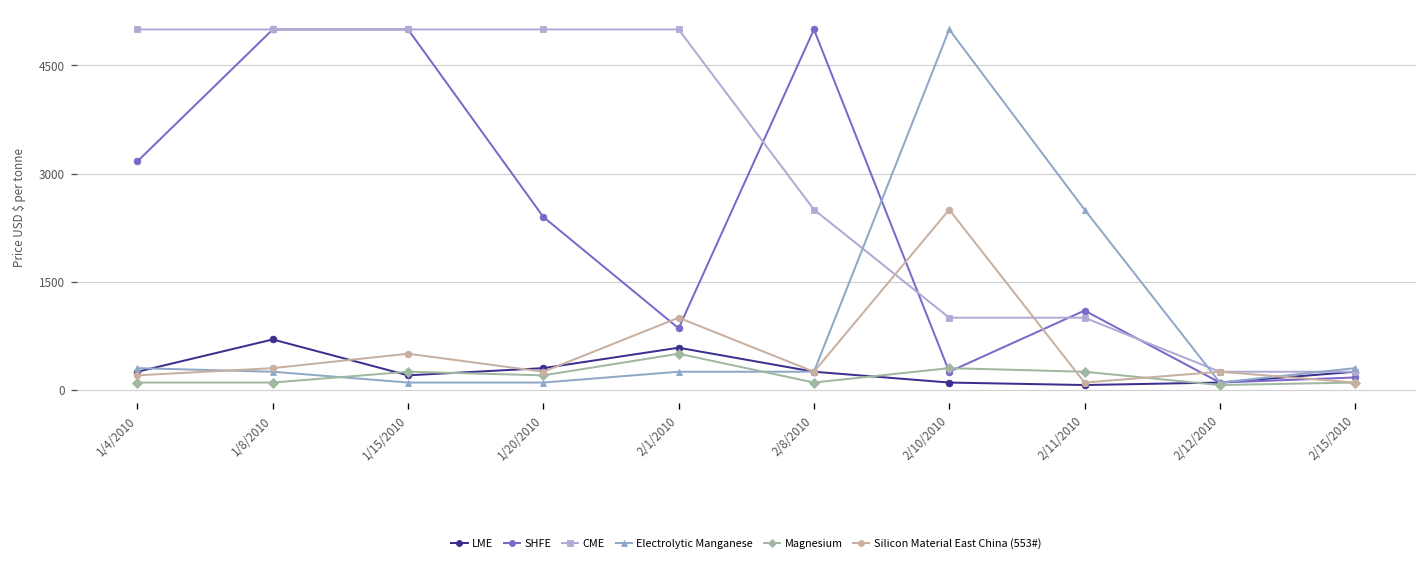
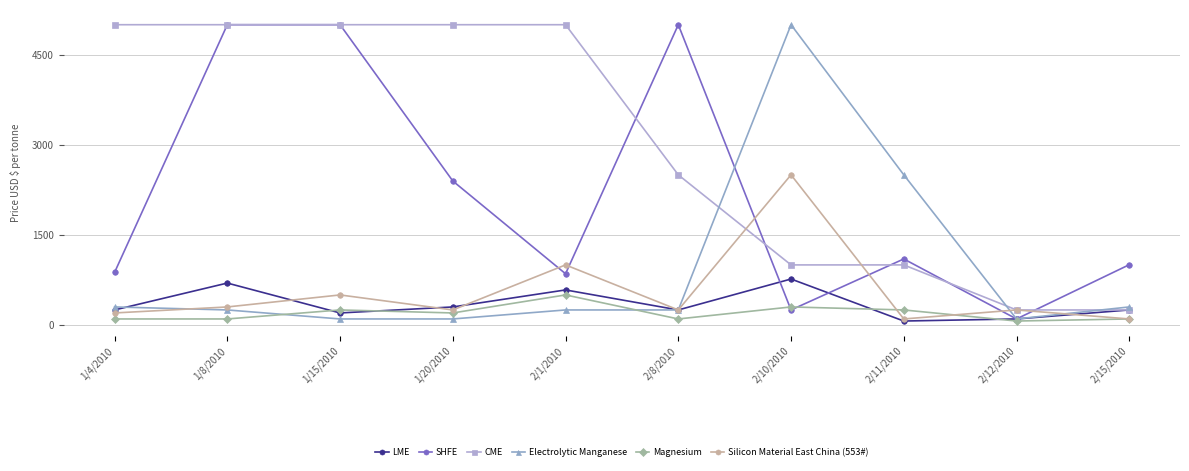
SHFE, 1/4/2010: 3200 -> 900
LME, 2/10/2010: 100 -> 800
SHFE, 2/15/2010: 200 -> 1000
